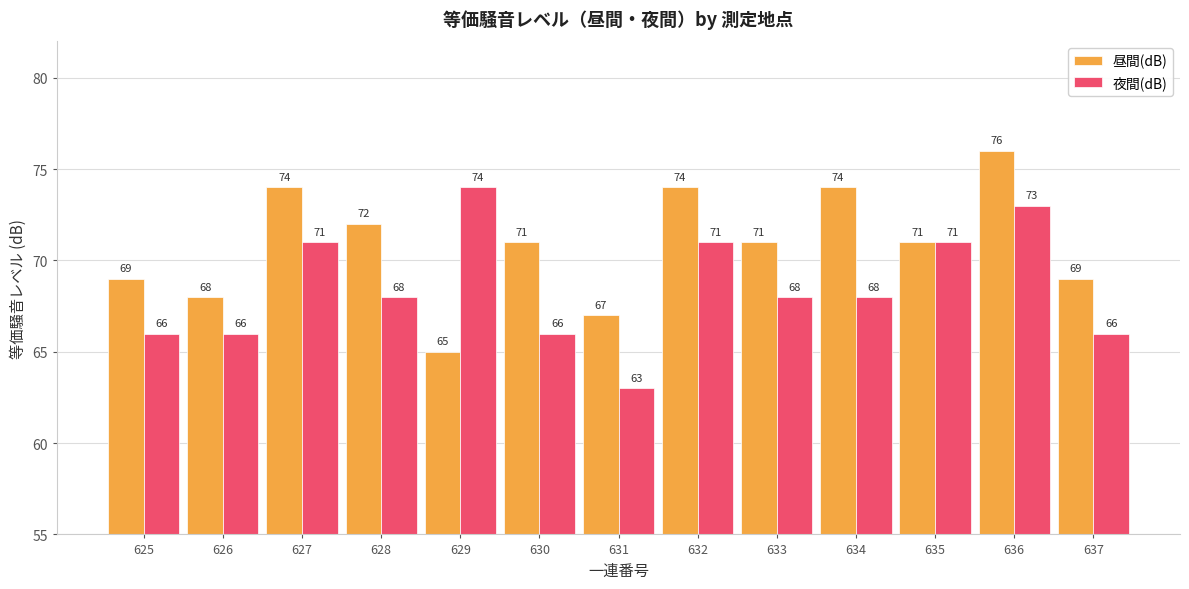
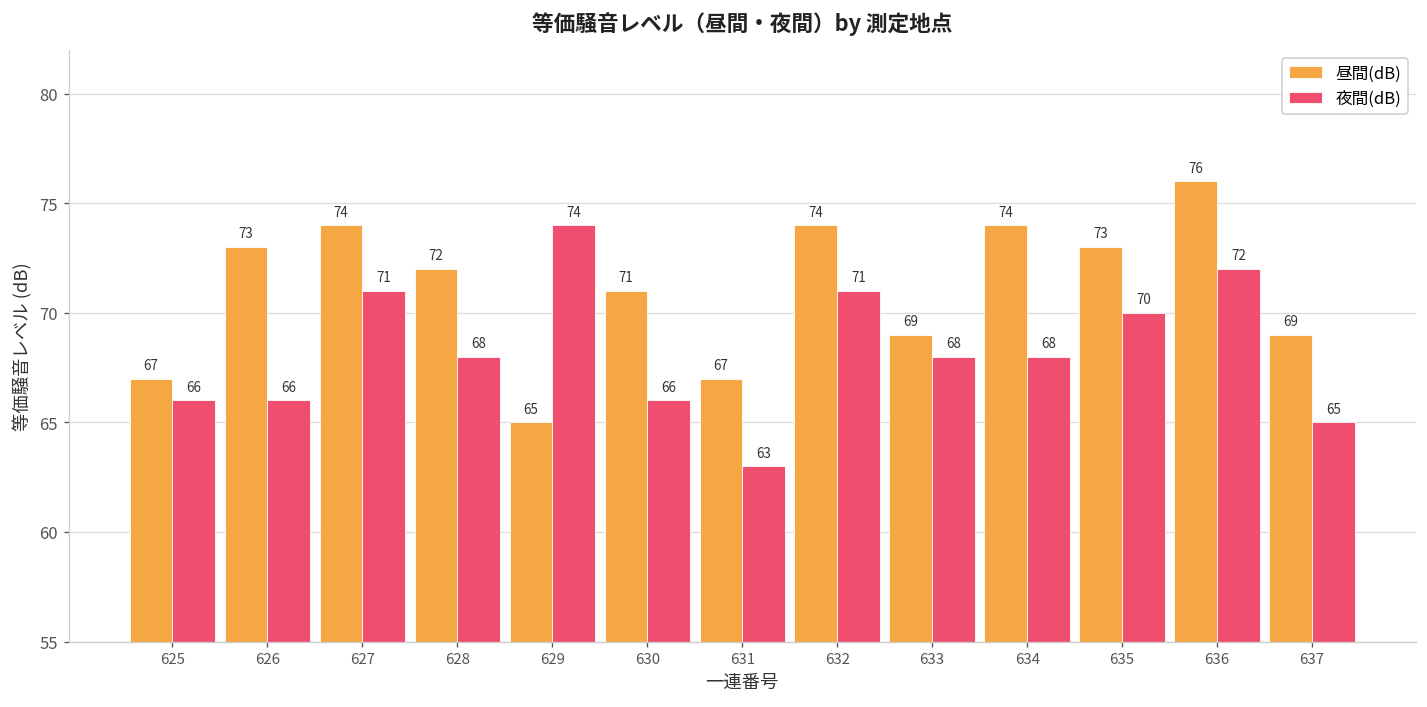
昼間(dB), 625: 69 -> 67
昼間(dB), 626: 68 -> 73
昼間(dB), 633: 71 -> 69
昼間(dB), 635: 71 -> 73
夜間(dB), 635: 71 -> 70
夜間(dB), 636: 73 -> 72
夜間(dB), 637: 66 -> 65
